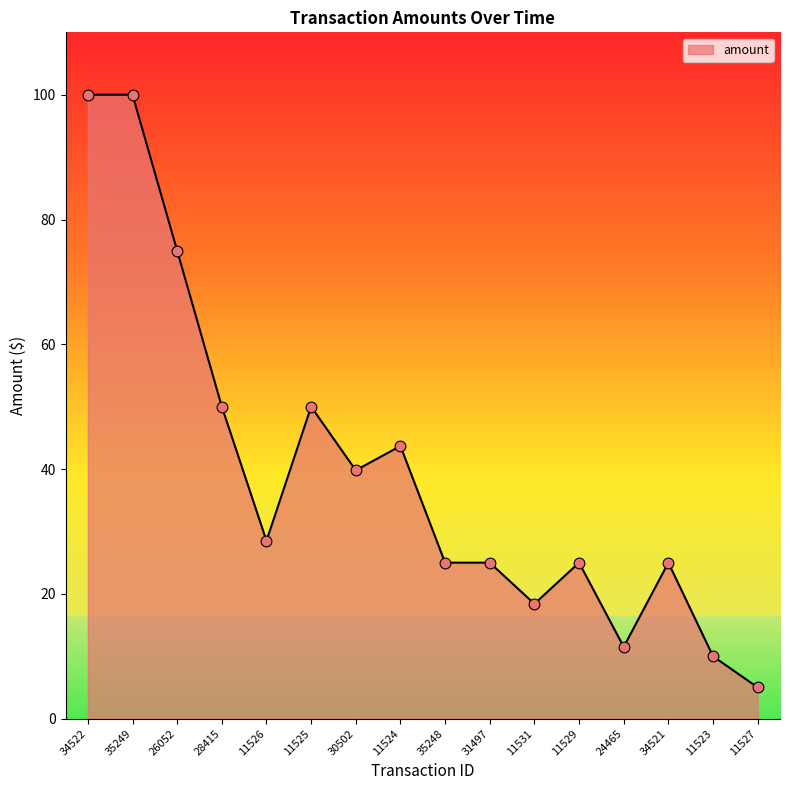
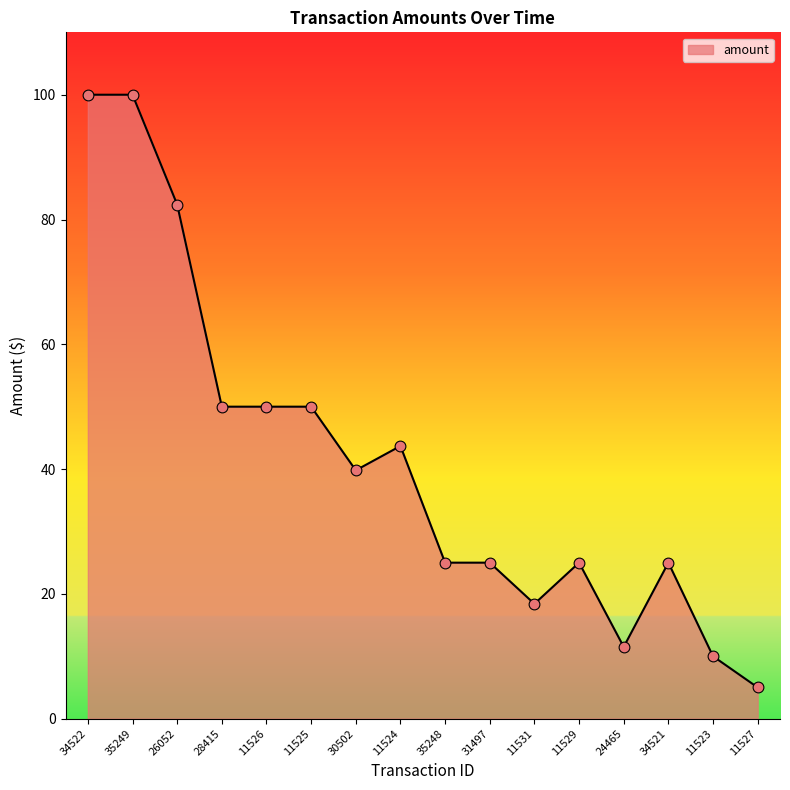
26052: 75 -> 82
11526: 29 -> 50
